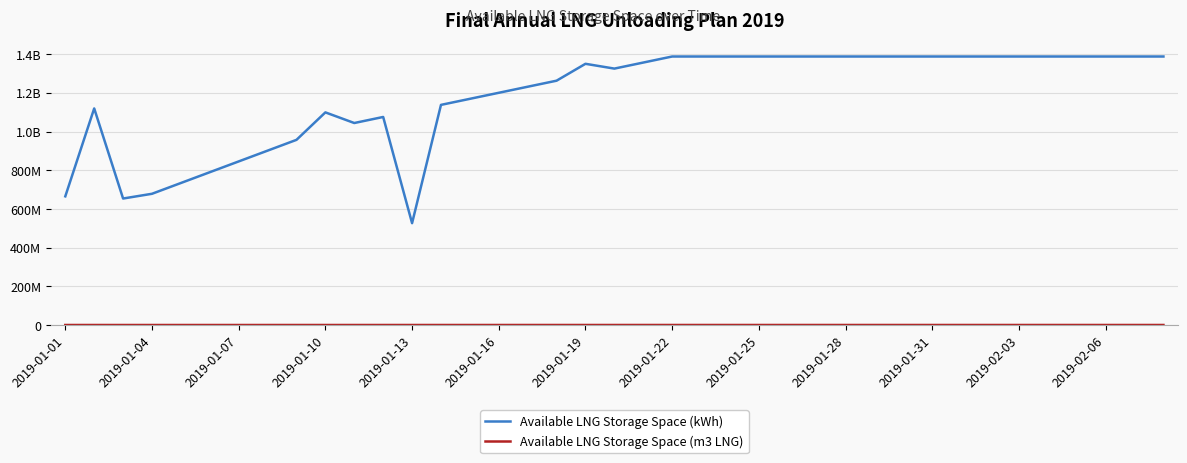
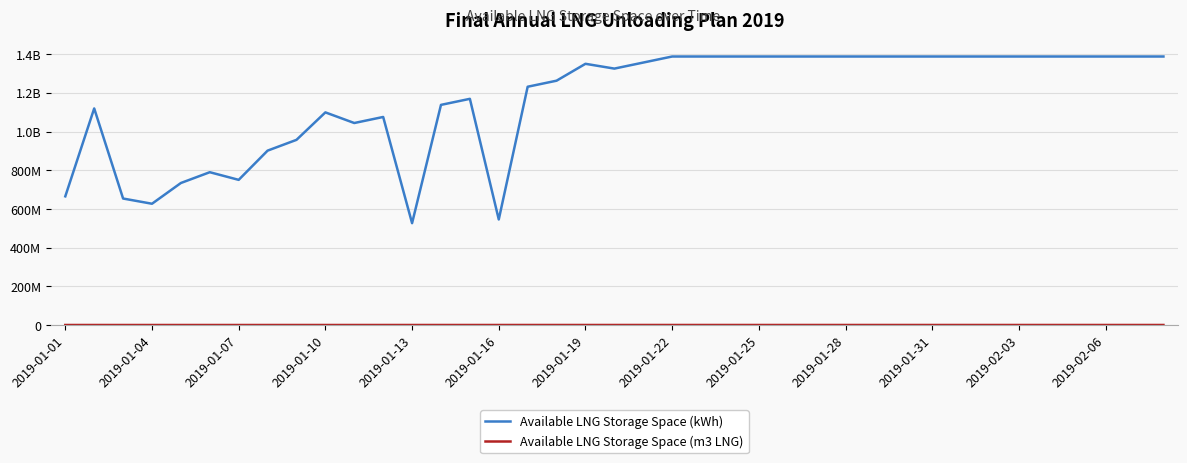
Available LNG Storage Space (kWh), 2019-01-04: 680000000 -> 630000000
Available LNG Storage Space (kWh), 2019-01-07: 850000000 -> 750000000
Available LNG Storage Space (kWh), 2019-01-16: 1200000000 -> 550000000
